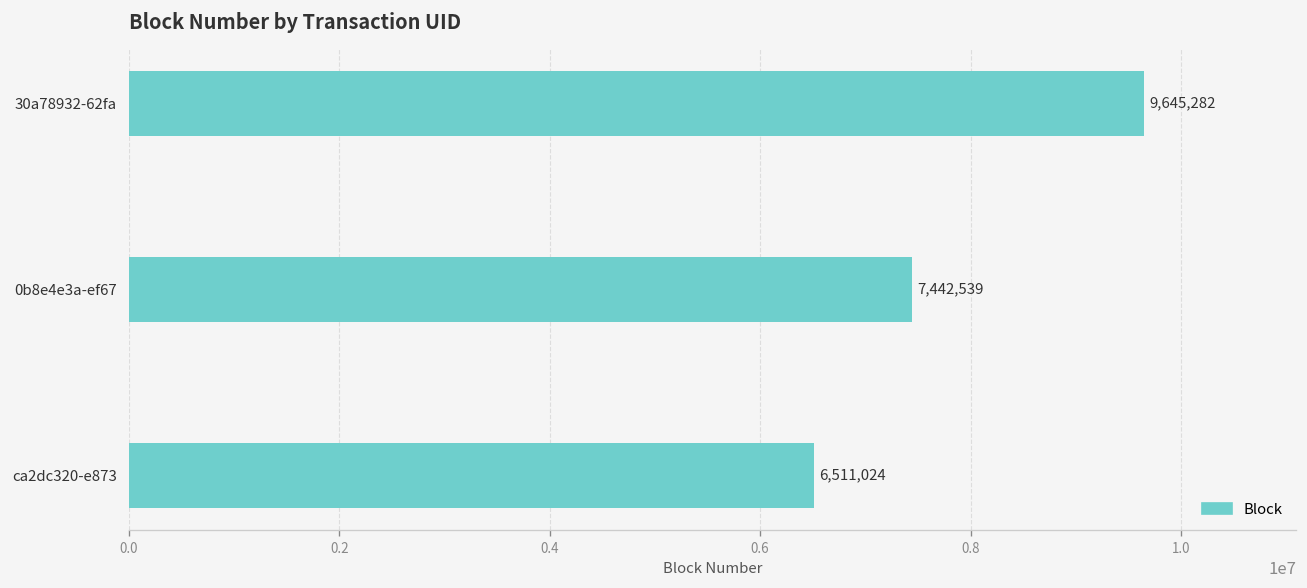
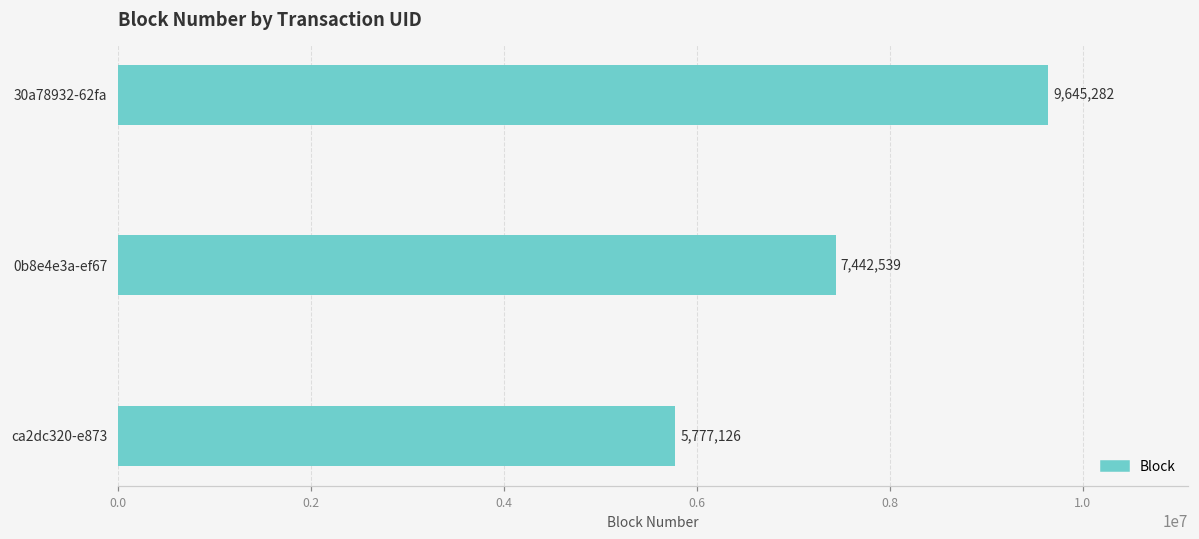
ca2dc320-e873: 6,511,024 -> 5,777,126
